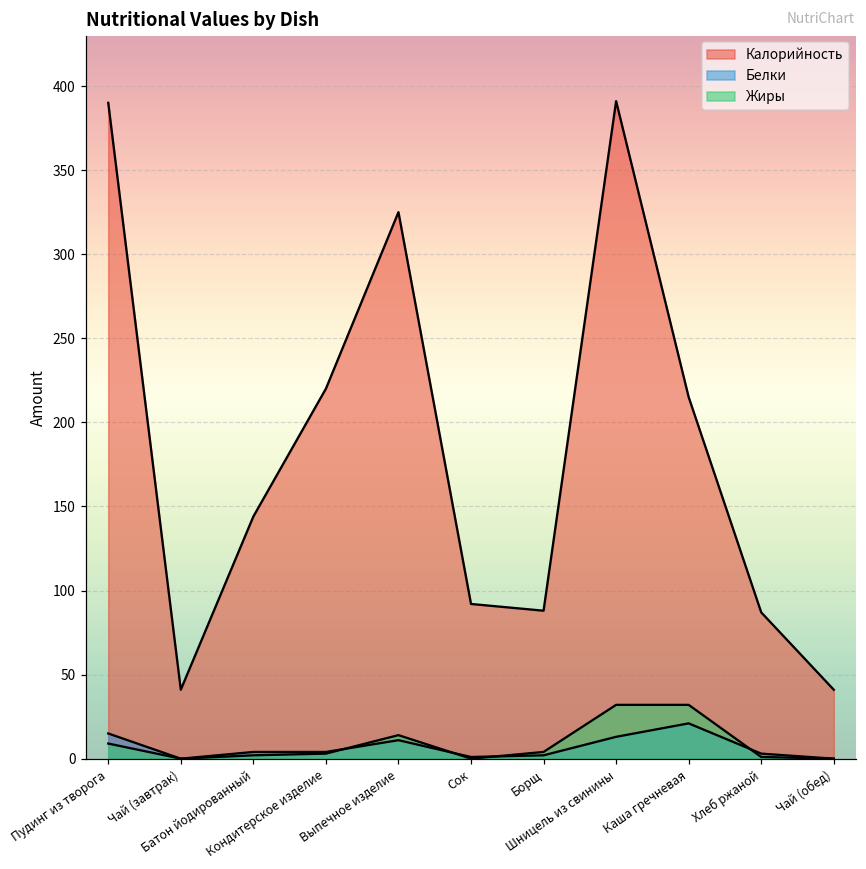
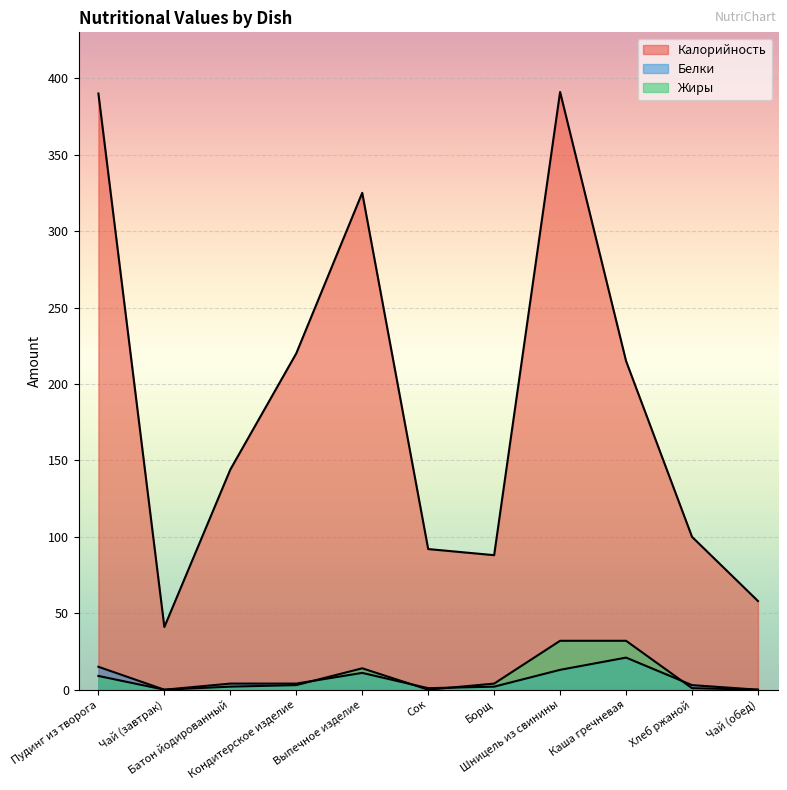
Калорийность, Хлеб ржаной: 87 -> 100
Калорийность, Чай (обед): 41 -> 58
